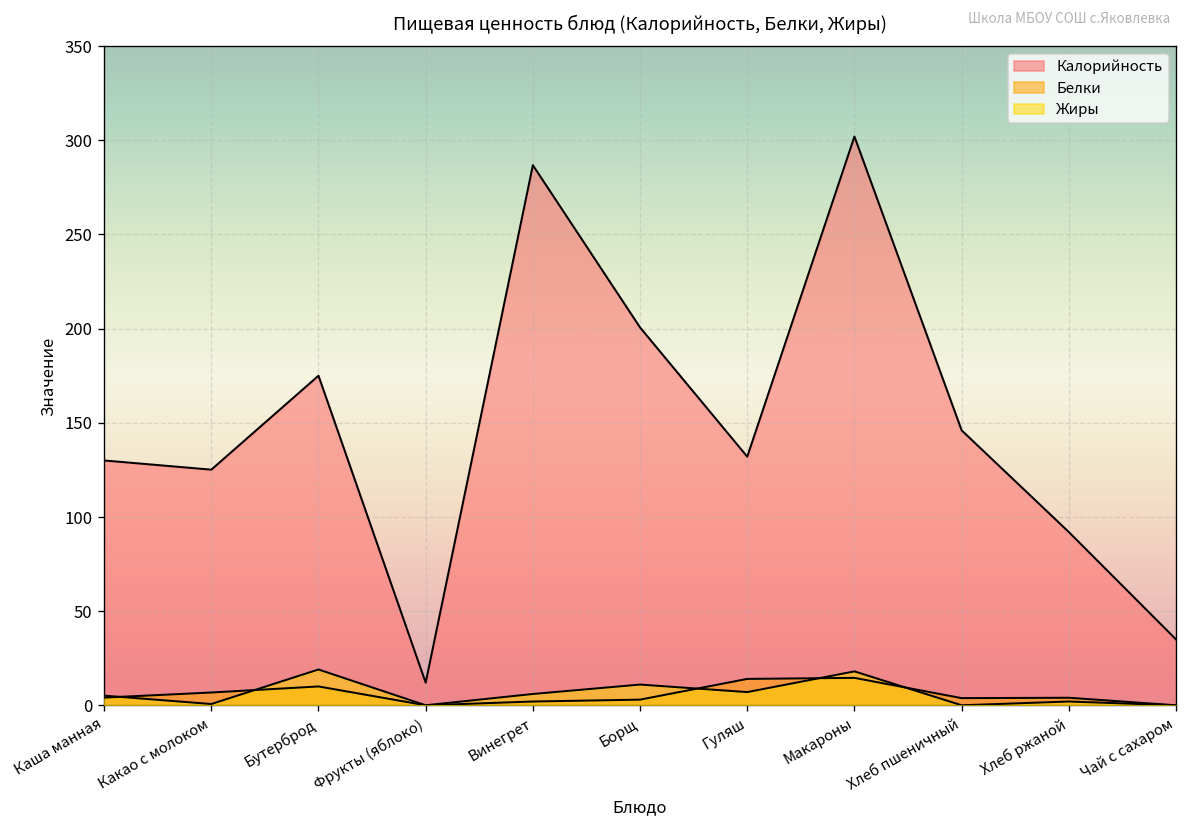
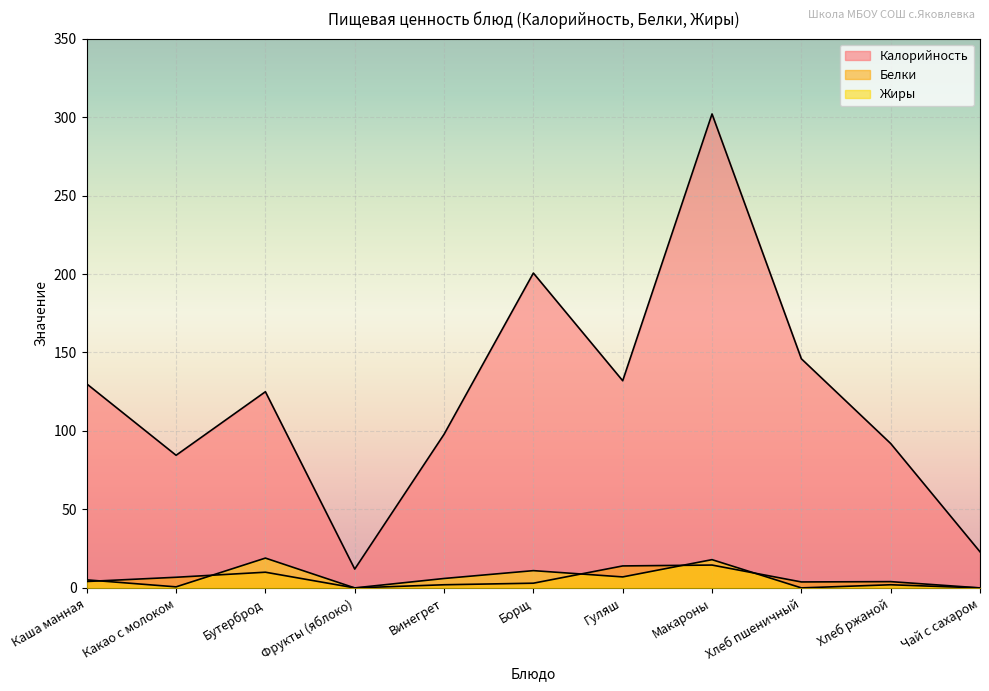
Калорийность, Какао с молоком: 125 -> 85
Калорийность, Бутерброд: 175 -> 125
Калорийность, Винегрет: 287 -> 98
Калорийность, Чай с сахаром: 35 -> 23
